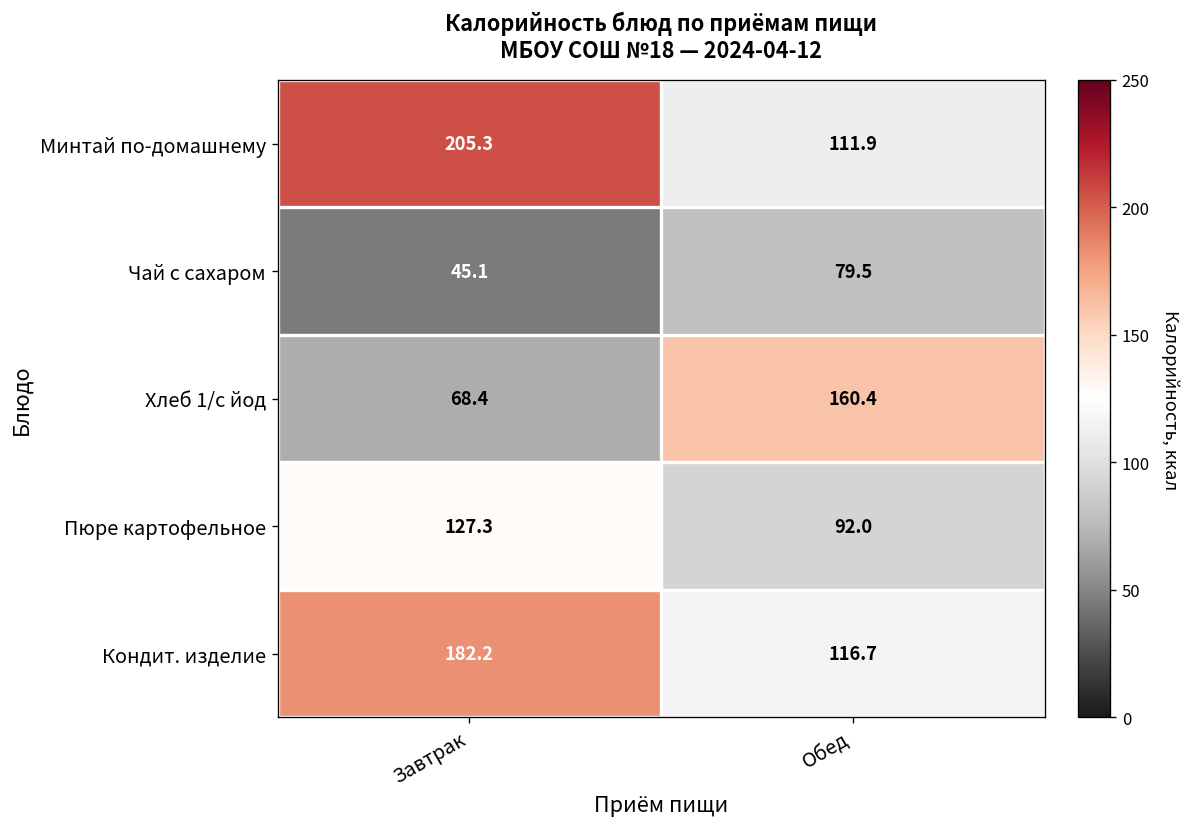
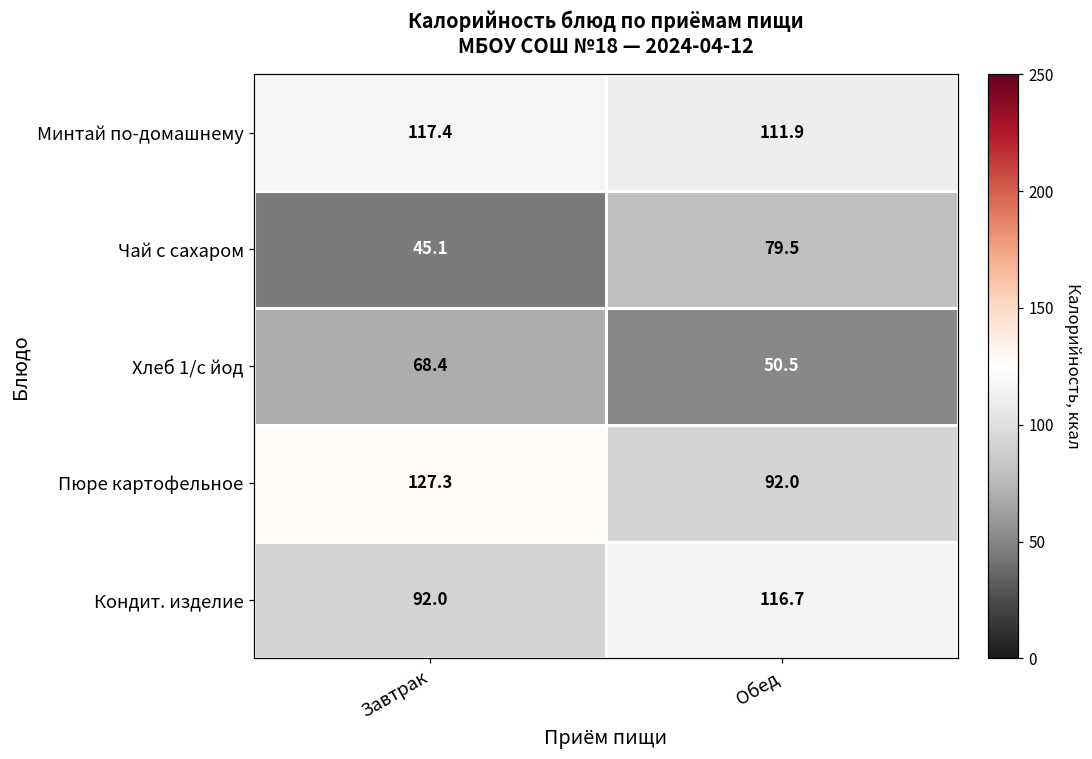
Минтай по-домашнему, Завтрак: 205.3 -> 117.4
Хлеб 1/с йод, Обед: 160.4 -> 50.5
Кондит. изделие, Завтрак: 182.2 -> 92.0
